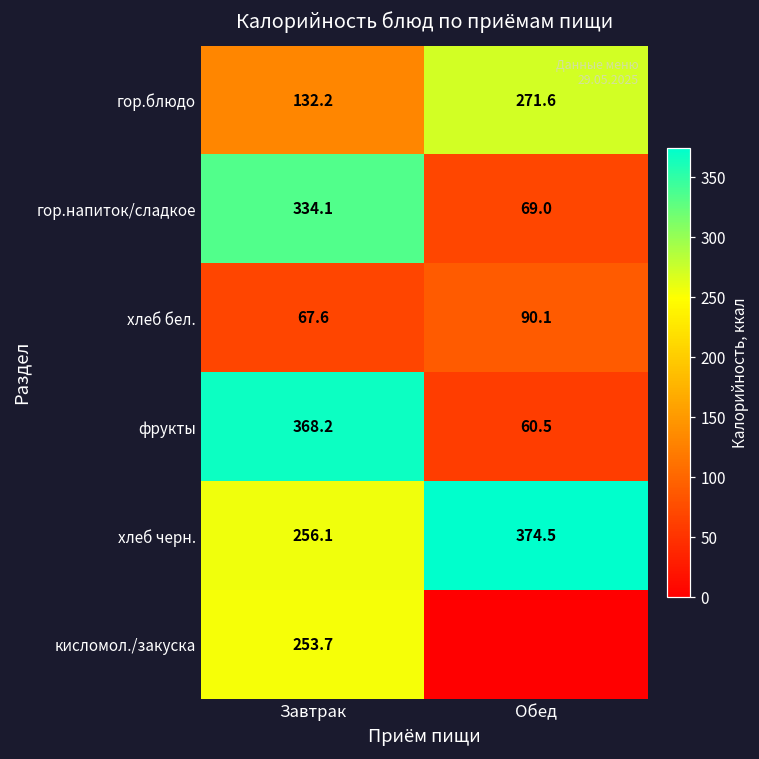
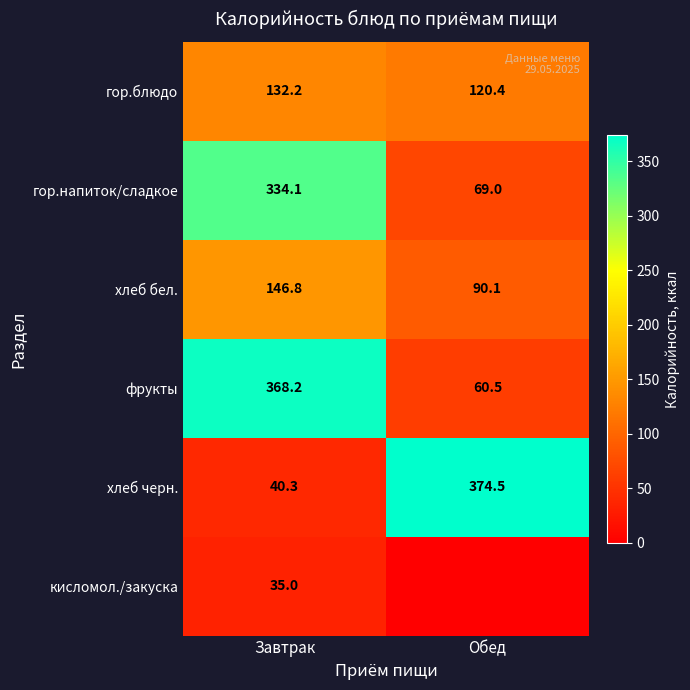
гор.блюдо, Обед: 271.6 -> 120.4
хлеб бел., Завтрак: 67.6 -> 146.8
хлеб черн., Завтрак: 256.1 -> 40.3
кисломол./закуска, Завтрак: 253.7 -> 35.0
